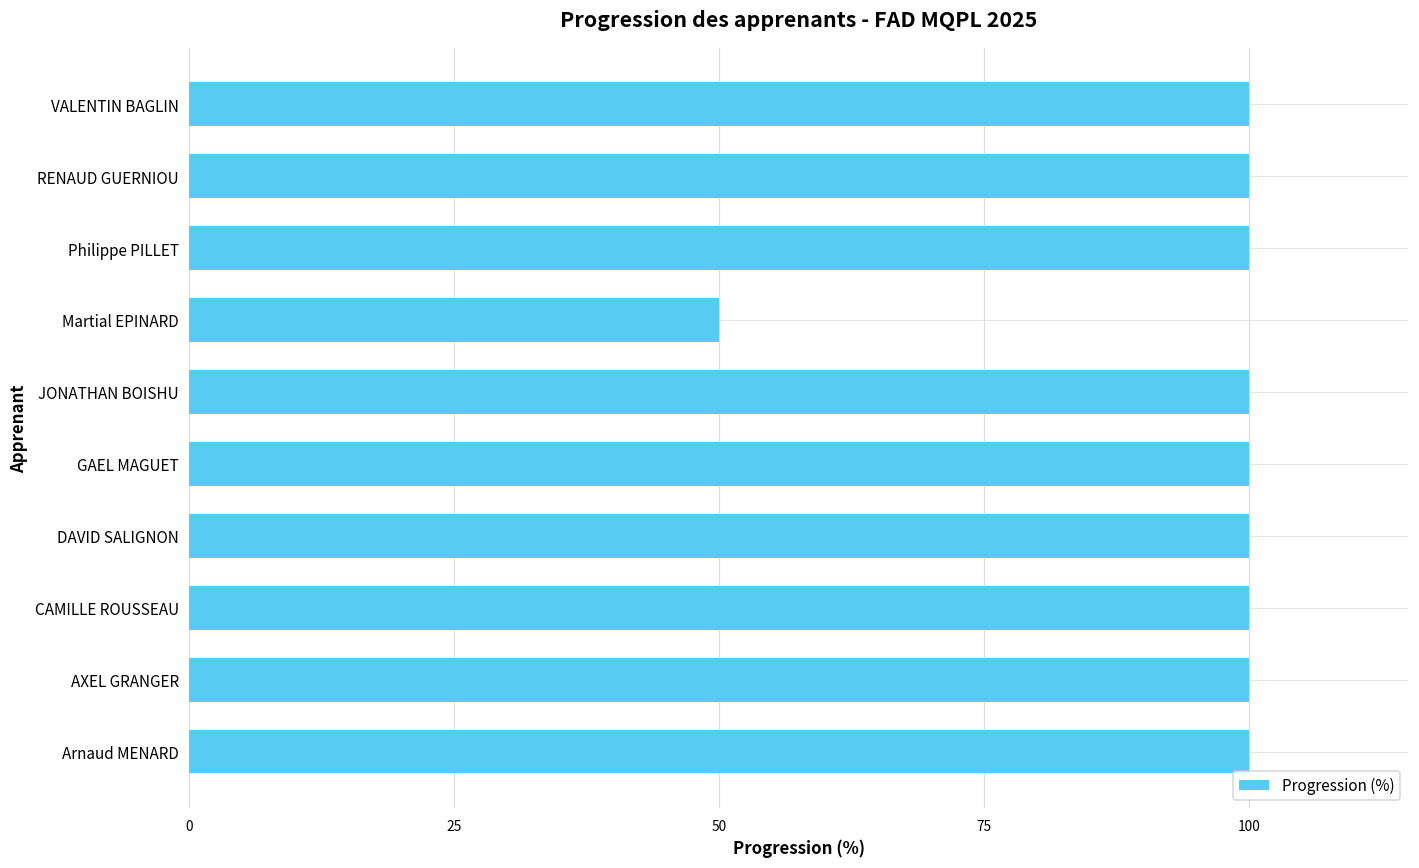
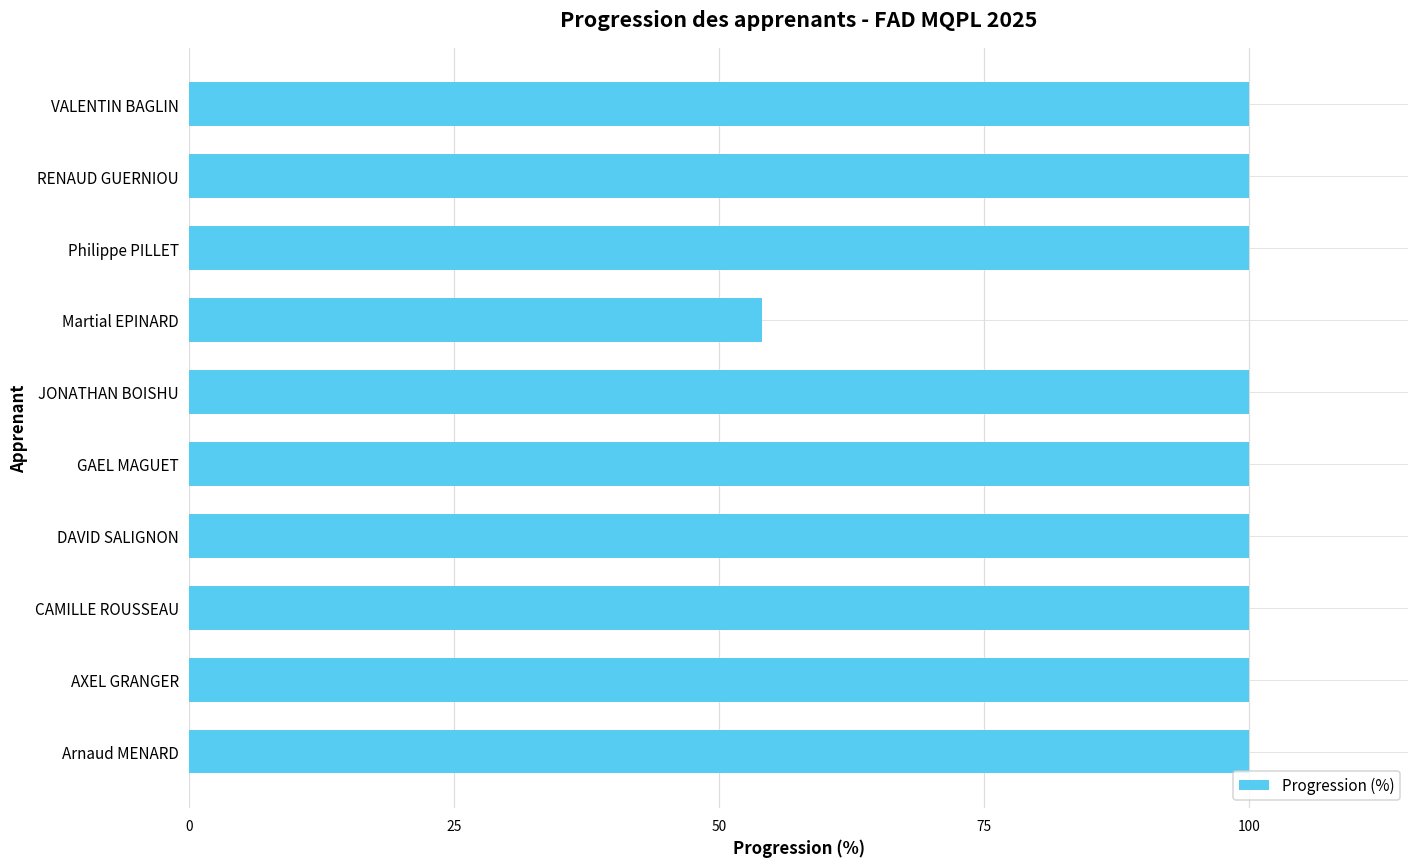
Martial EPINARD: 50 -> 54
